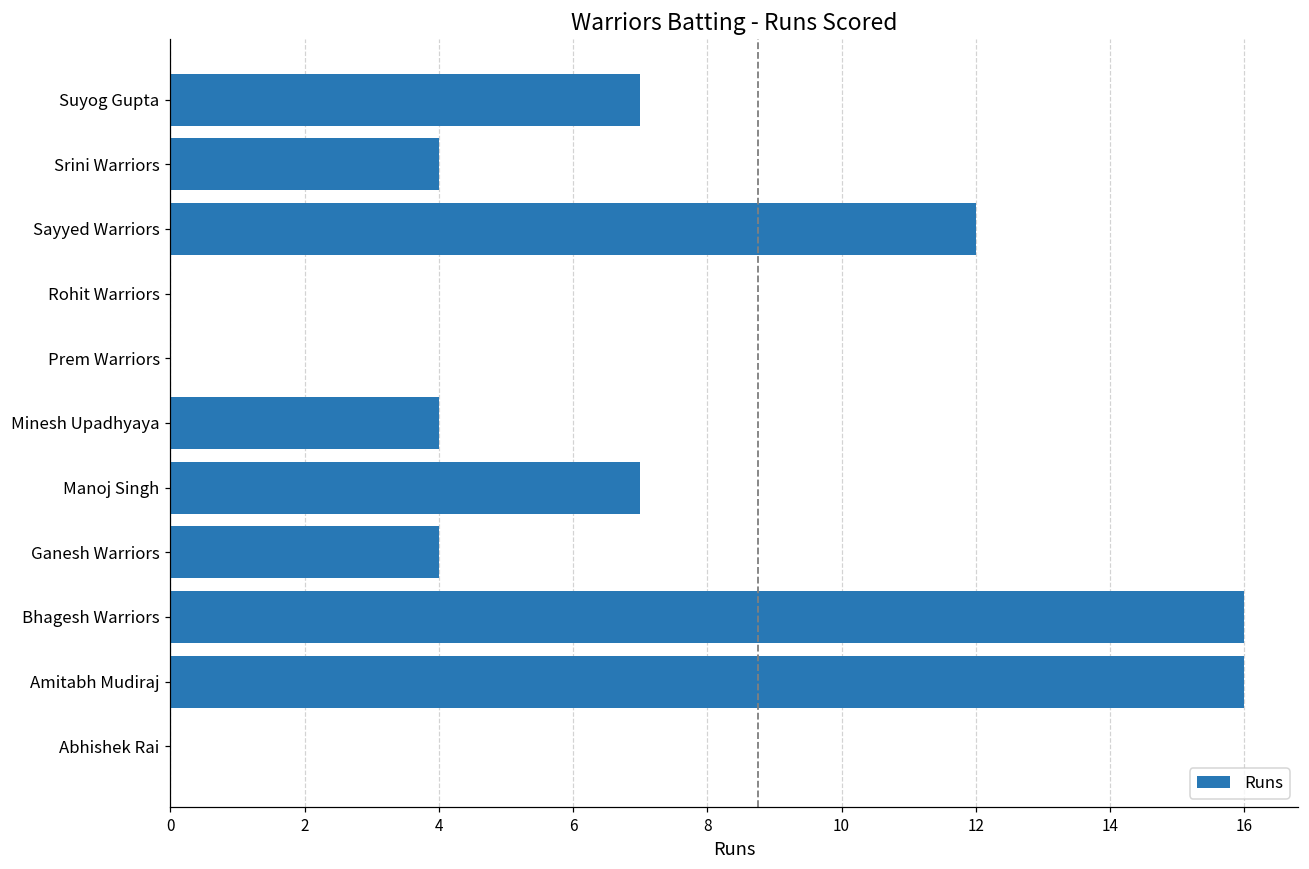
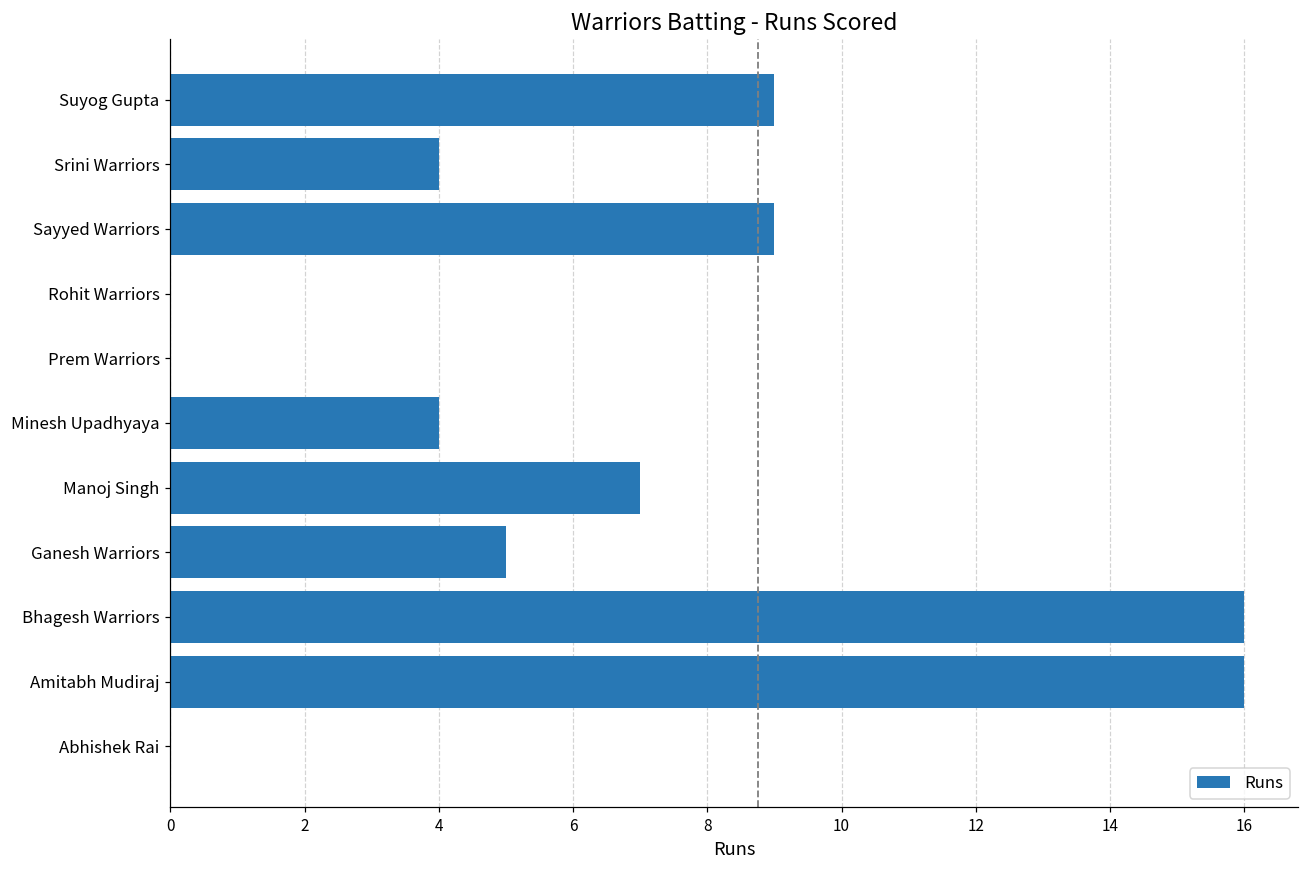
Suyog Gupta: 7 -> 9
Sayyed Warriors: 12 -> 9
Ganesh Warriors: 4 -> 5
